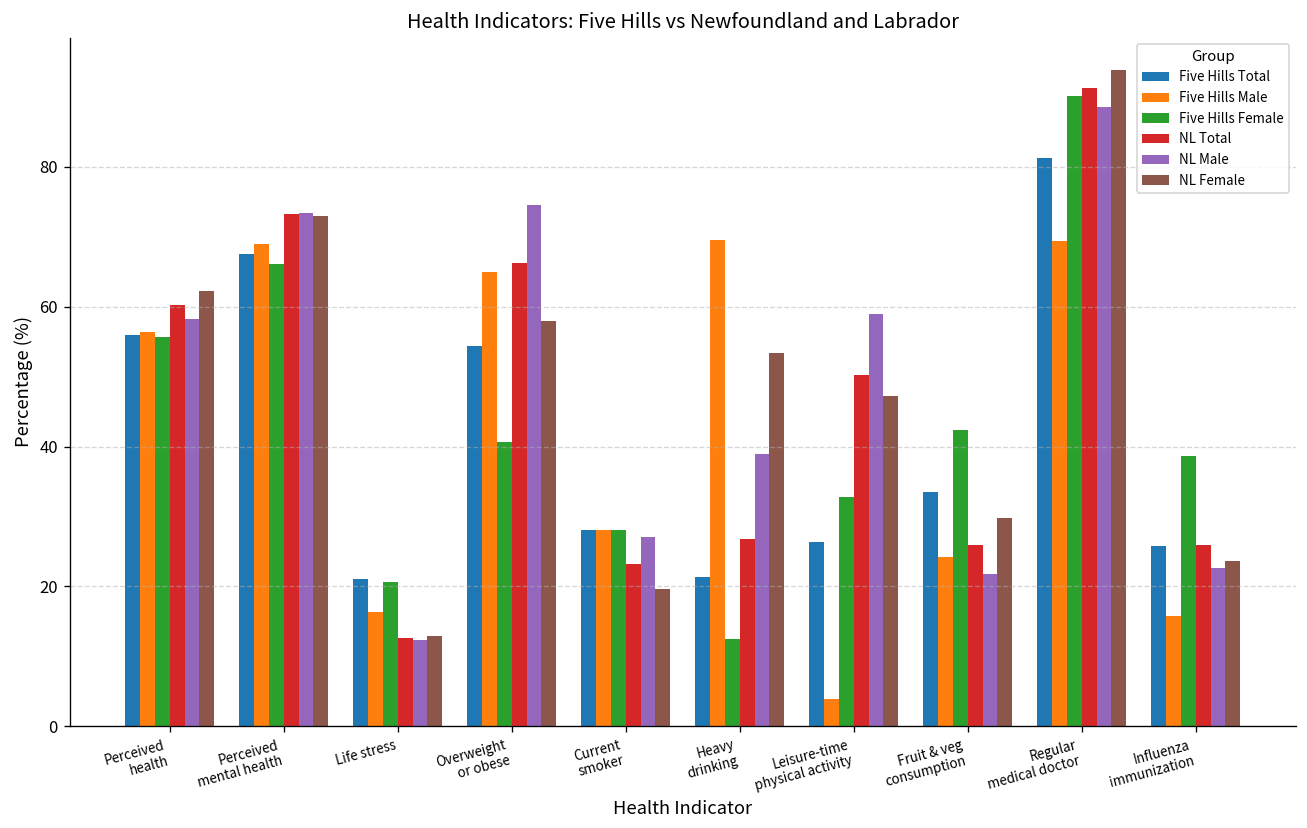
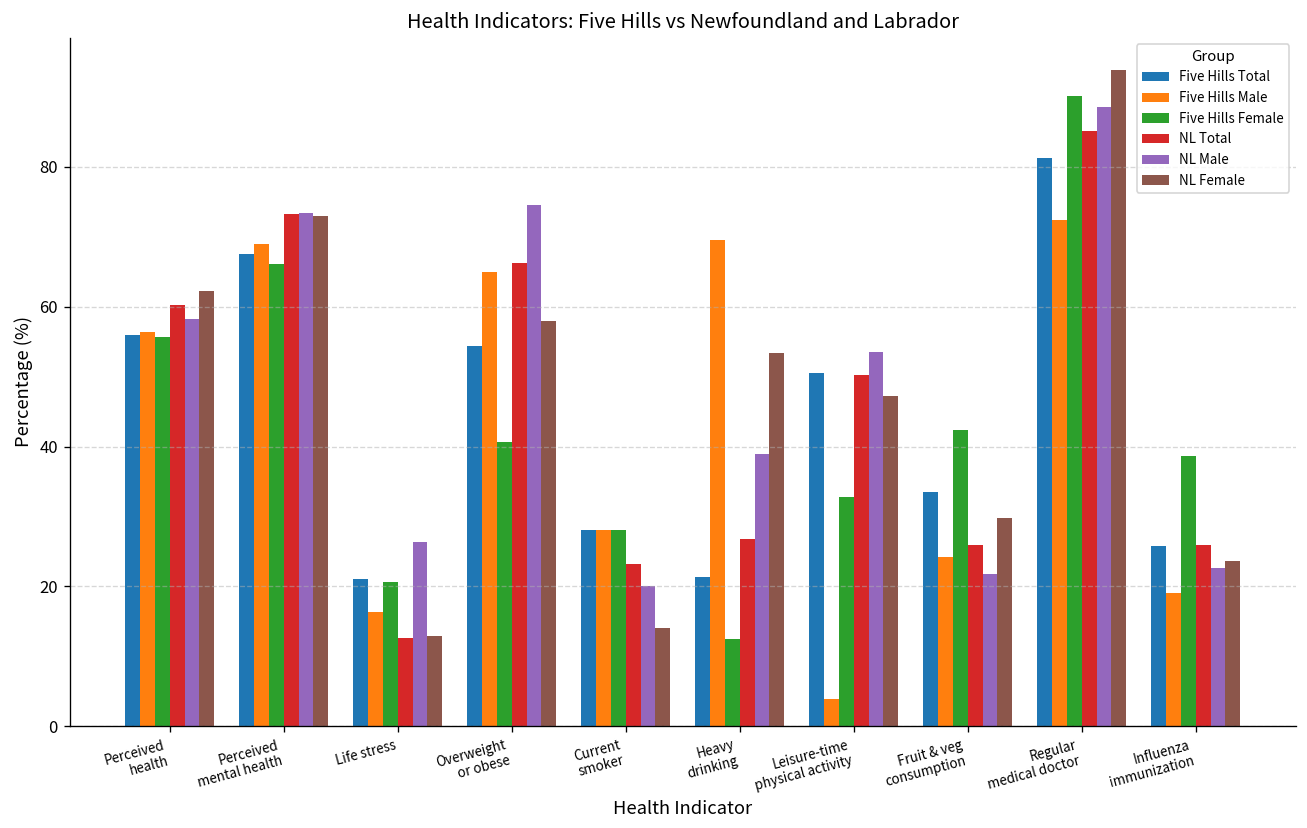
NL Male, Life stress: 12 -> 26
NL Male, Current smoker: 27 -> 20
NL Female, Current smoker: 20 -> 14
Five Hills Total, Leisure-time physical activity: 26 -> 51
NL Male, Leisure-time physical activity: 59 -> 54
Five Hills Male, Regular medical doctor: 69 -> 72
NL Total, Regular medical doctor: 91 -> 85
Five Hills Male, Influenza immunization: 16 -> 19
